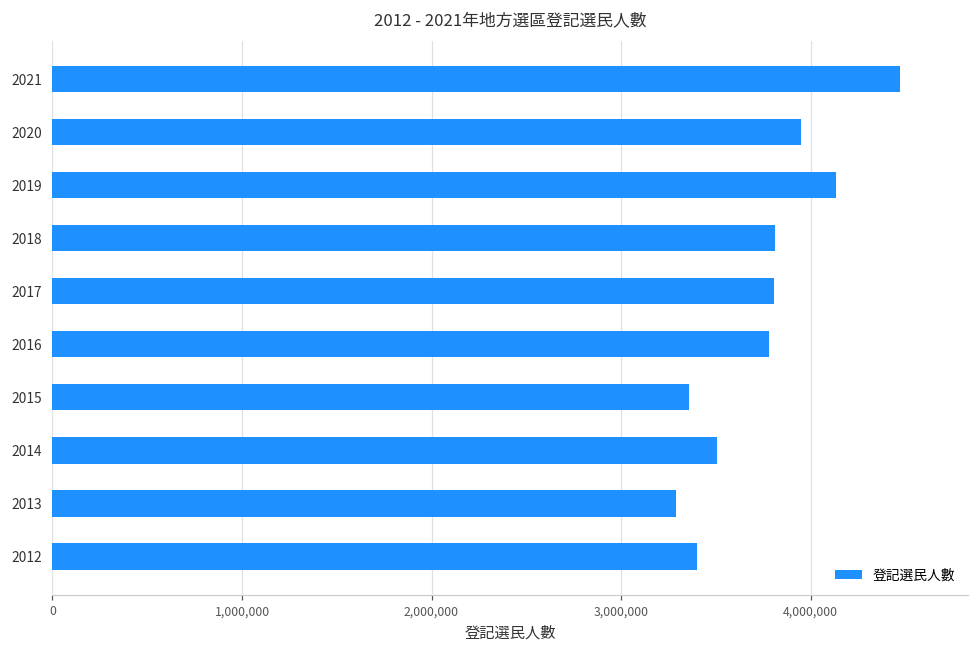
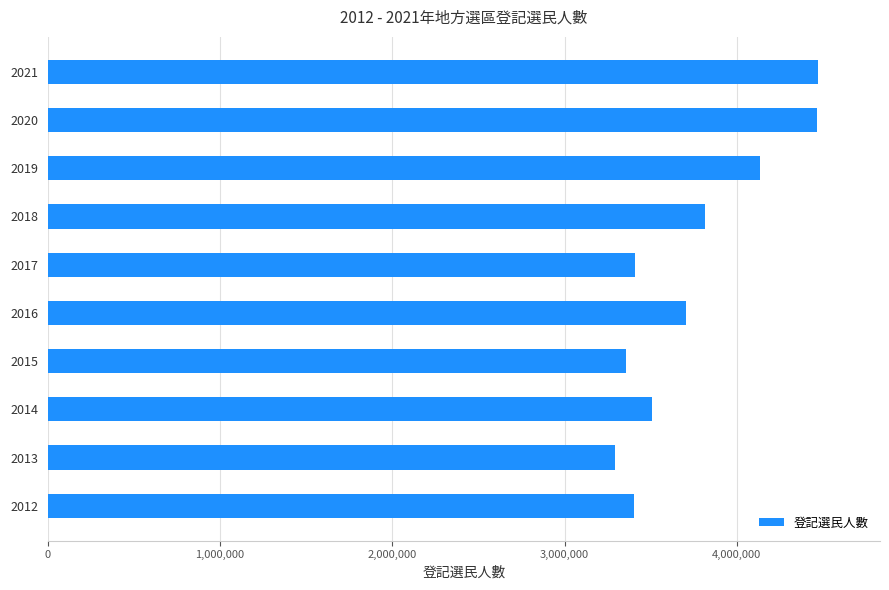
2020: 3,950,000 -> 4,470,000
2017: 3,810,000 -> 3,410,000
2016: 3,780,000 -> 3,700,000
